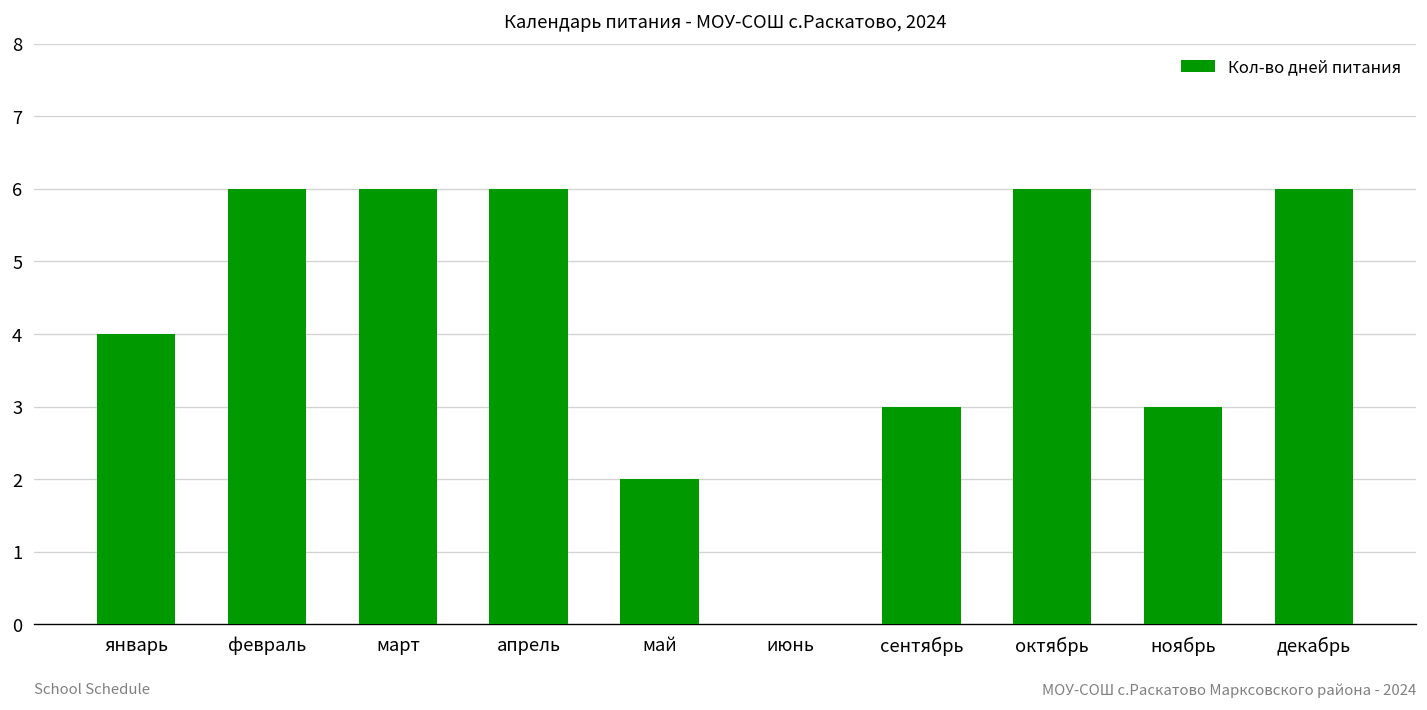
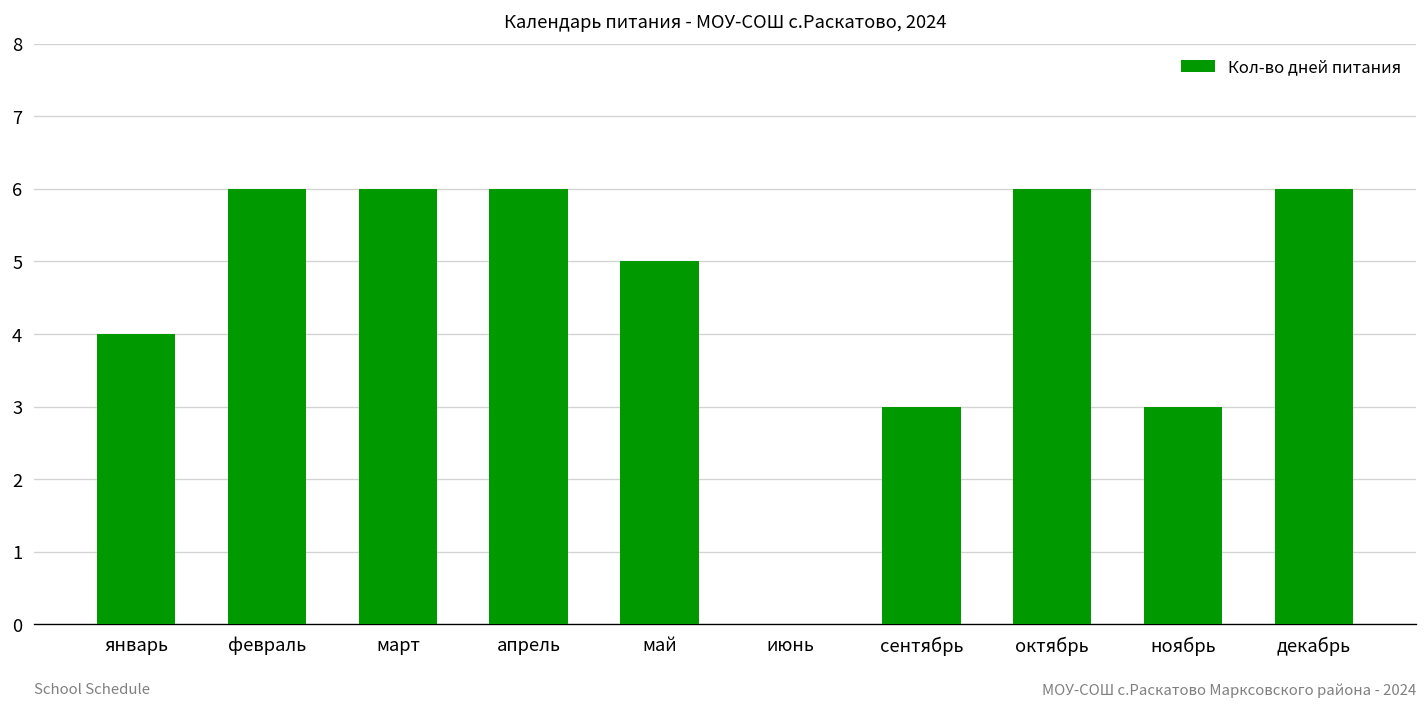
май: 2 -> 5
